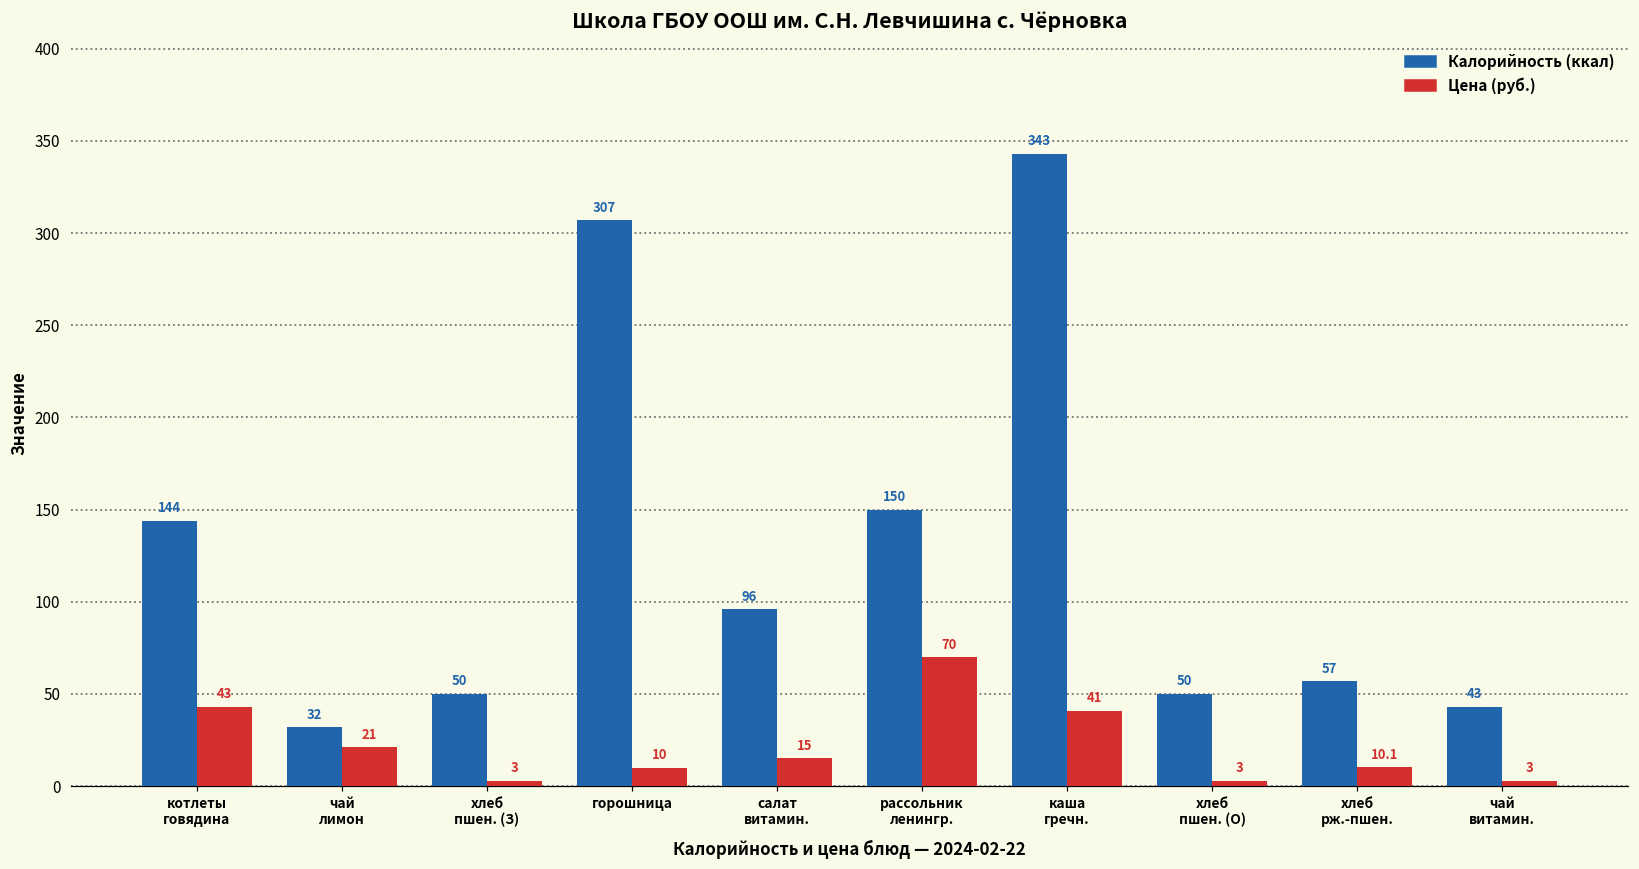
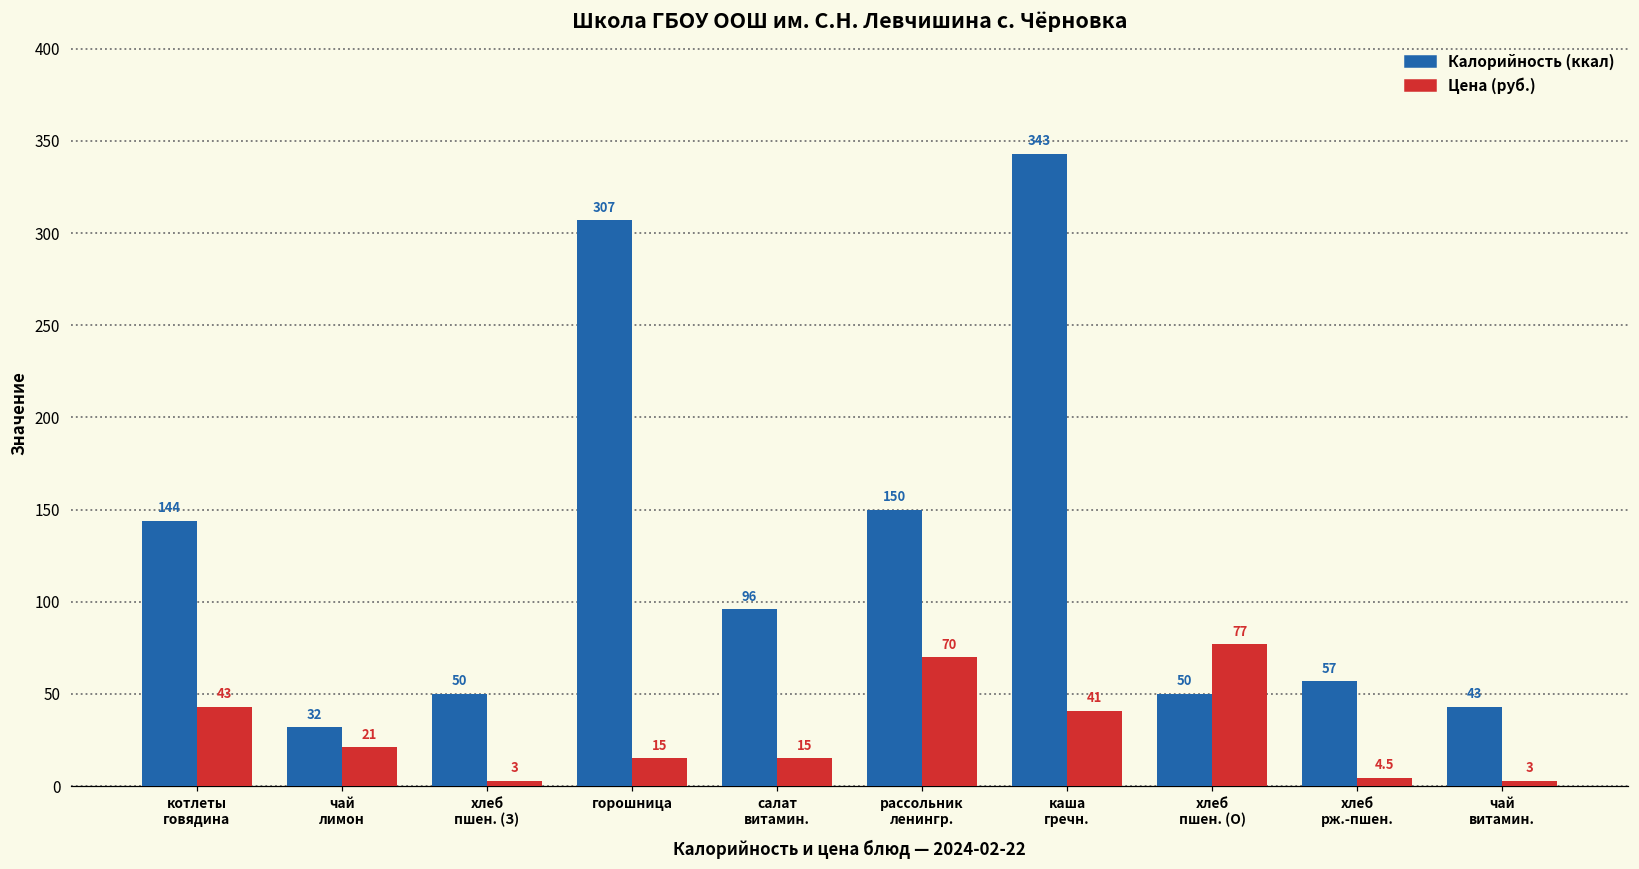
Цена (руб.), горошница: 10 -> 15
Цена (руб.), хлеб пшен. (О): 3 -> 77
Цена (руб.), хлеб рж.-пшен.: 10.1 -> 4.5
